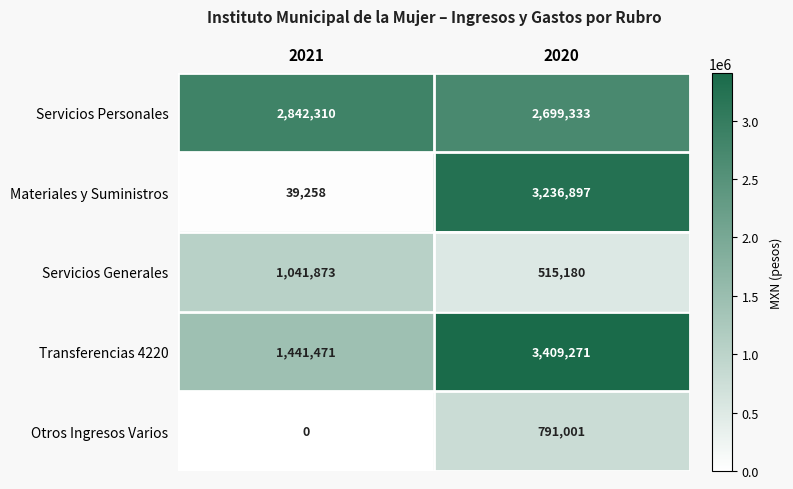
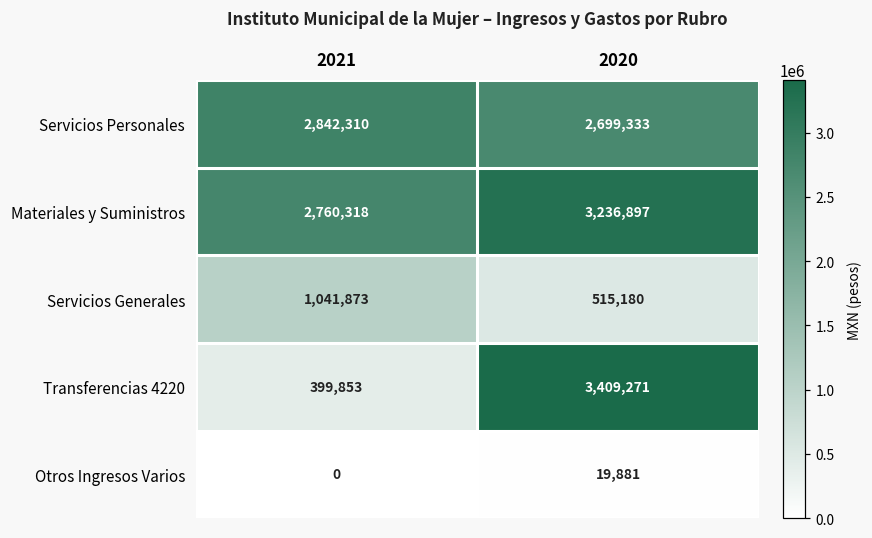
Materiales y Suministros, 2021: 39,258 -> 2,760,318
Transferencias 4220, 2021: 1,441,471 -> 399,853
Otros Ingresos Varios, 2020: 791,001 -> 19,881
